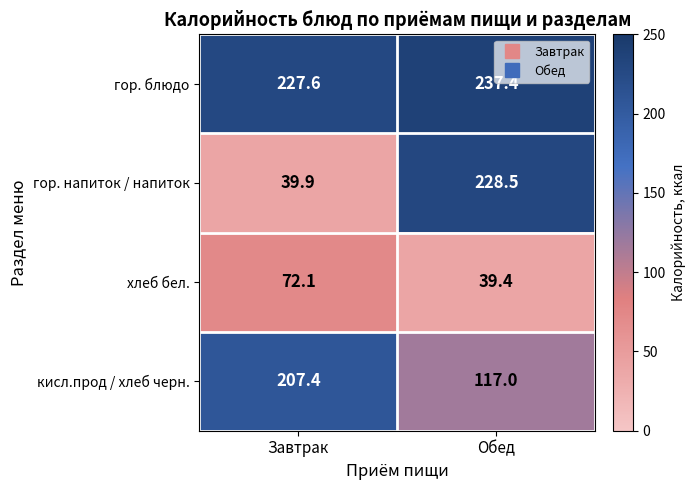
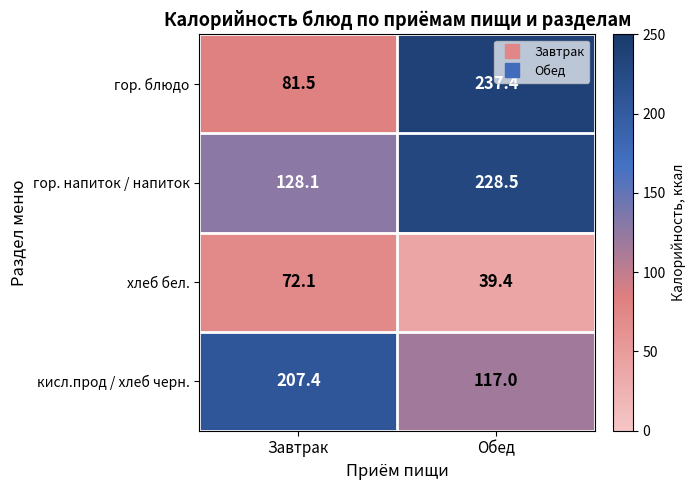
гор. блюдо, Завтрак: 227.6 -> 81.5
гор. напиток / напиток, Завтрак: 39.9 -> 128.1
